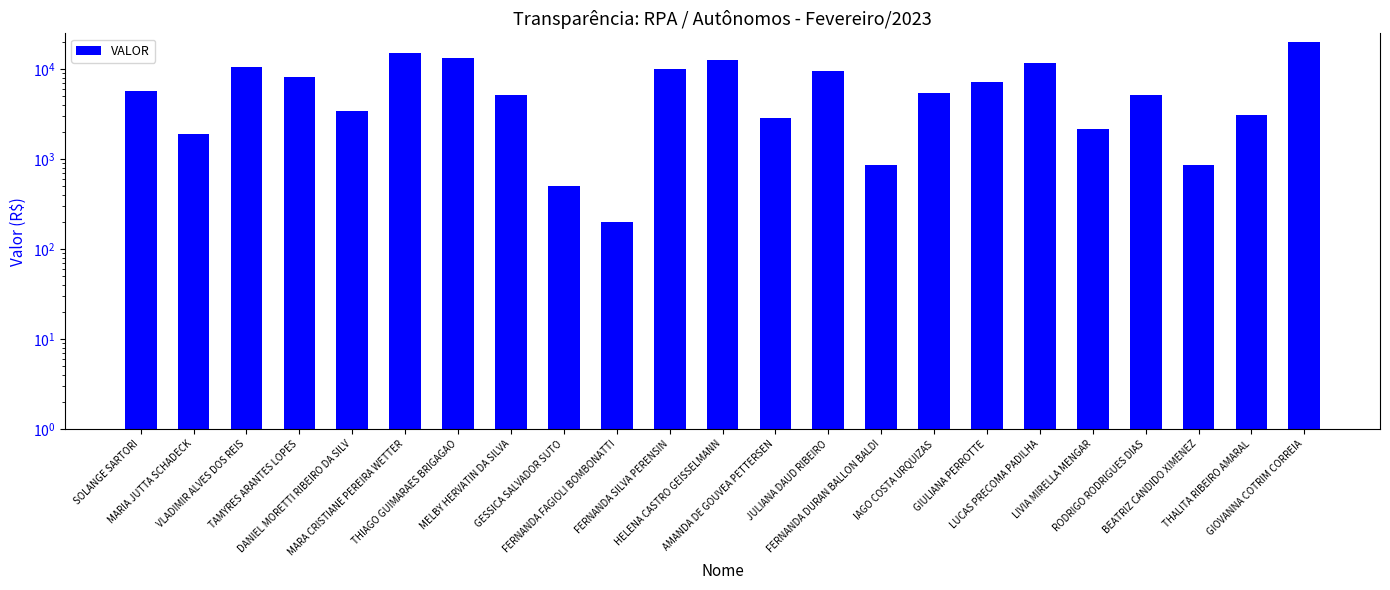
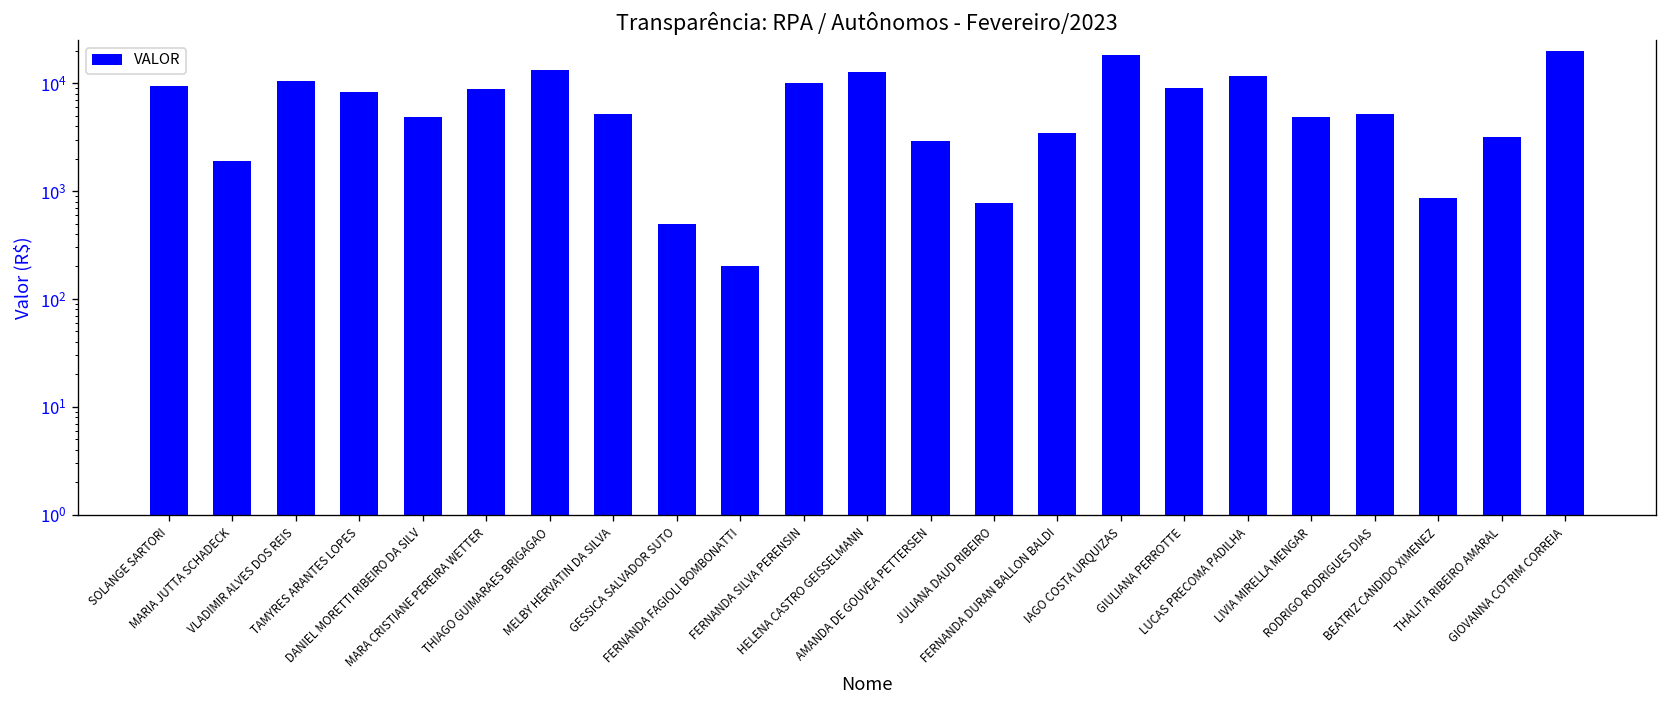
SOLANGE SARTORI: 6000 -> 9000
DANIEL MORETTI RIBEIRO DA SILV: 3500 -> 5000
MARA CRISTIANE PEREIRA WETTER: 15000 -> 9000
JULIANA DAUD RIBEIRO: 10000 -> 800
FERNANDA DURAN BALLON BALDI: 900 -> 3400
IAGO COSTA URQUIZAS: 5000 -> 18000
GIULIANA PERROTTE: 7000 -> 9000
LIVIA MIRELLA MENGAR: 2200 -> 5000
